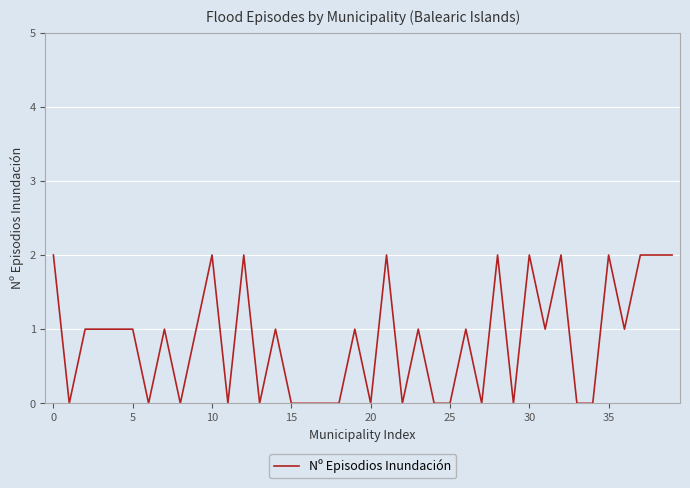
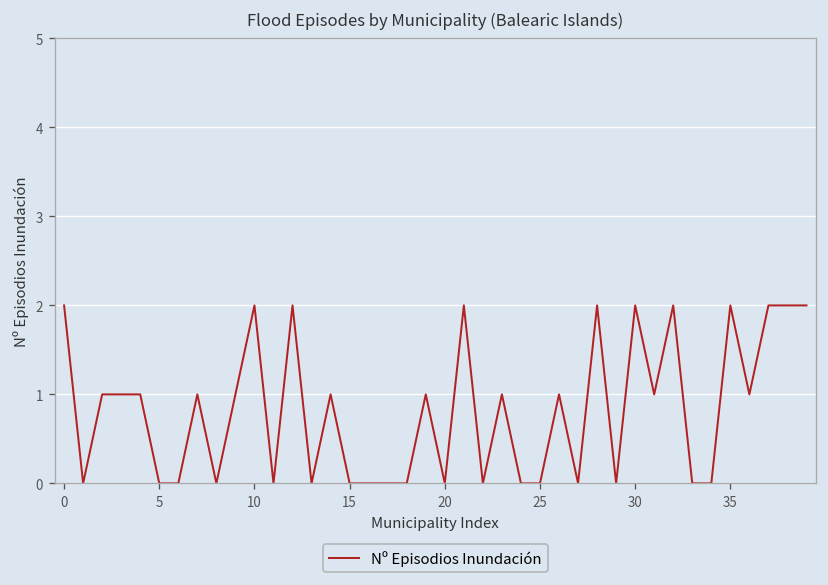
5: 1 -> 0
